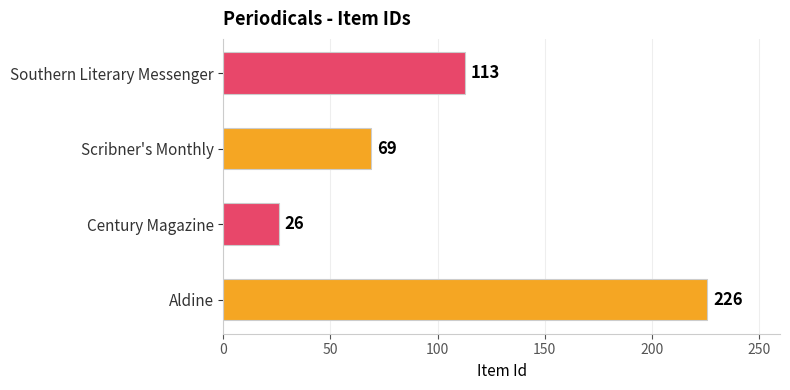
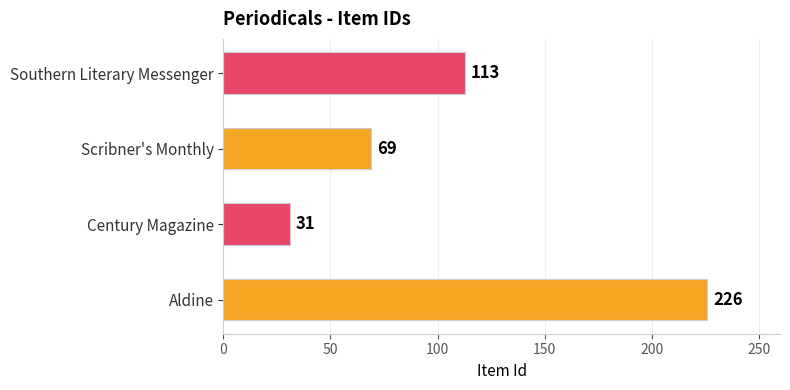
Century Magazine: 26 -> 31
